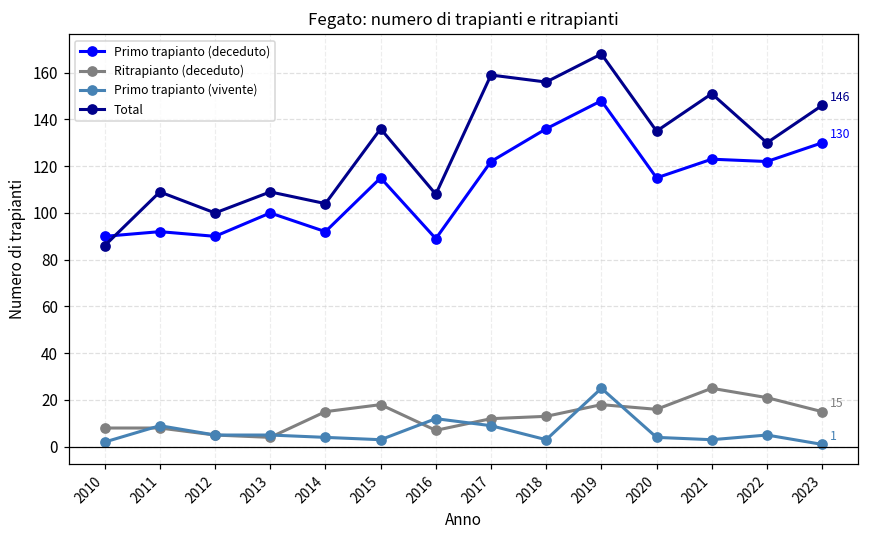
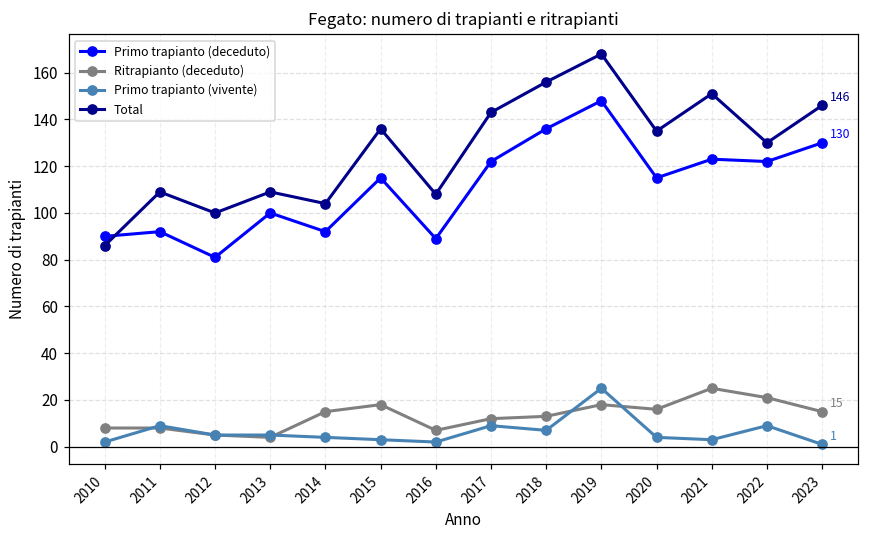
Primo trapianto (deceduto), 2012: 90 -> 81
Primo trapianto (vivente), 2016: 12 -> 2
Total, 2017: 159 -> 143
Primo trapianto (vivente), 2018: 3 -> 7
Primo trapianto (vivente), 2022: 5 -> 9
